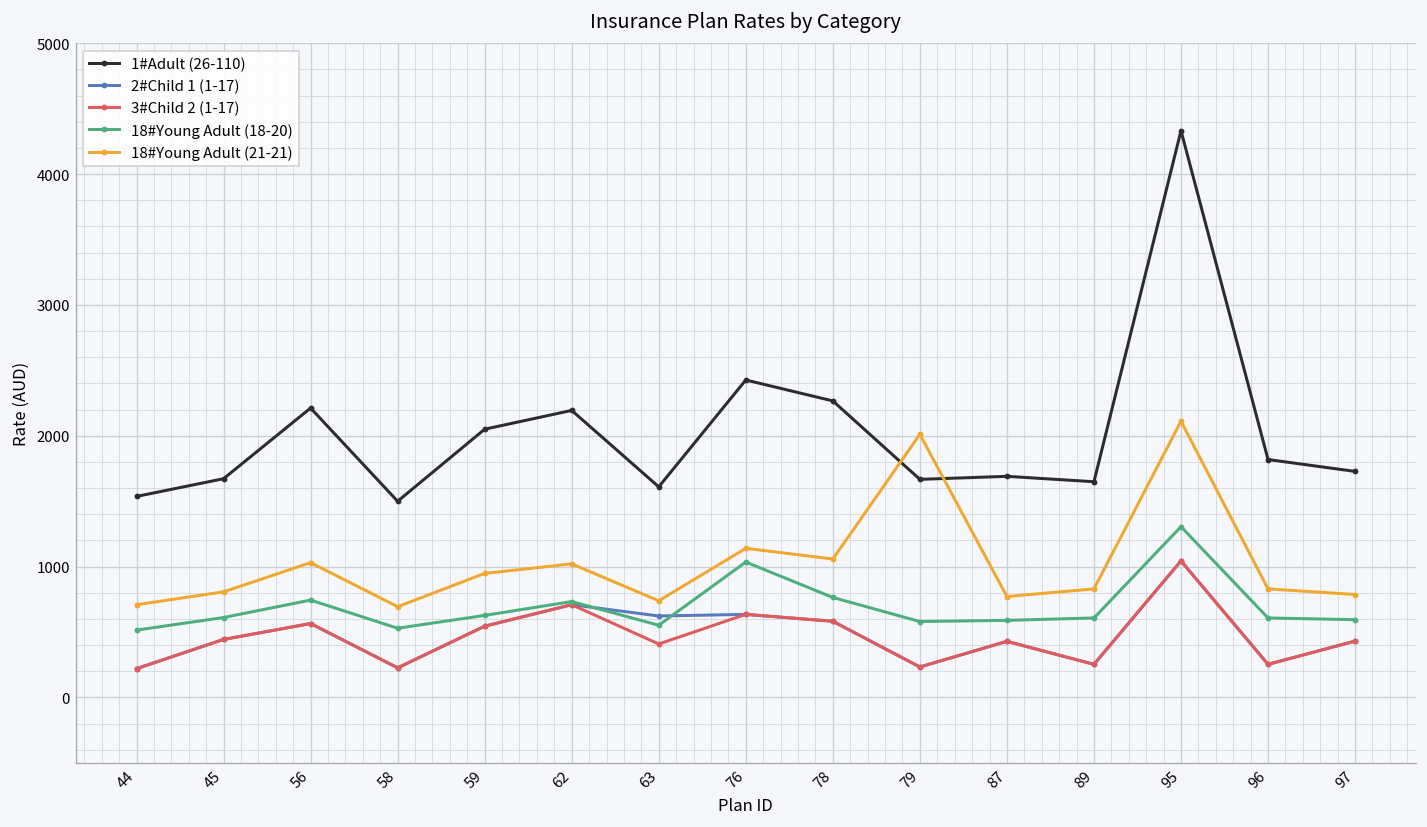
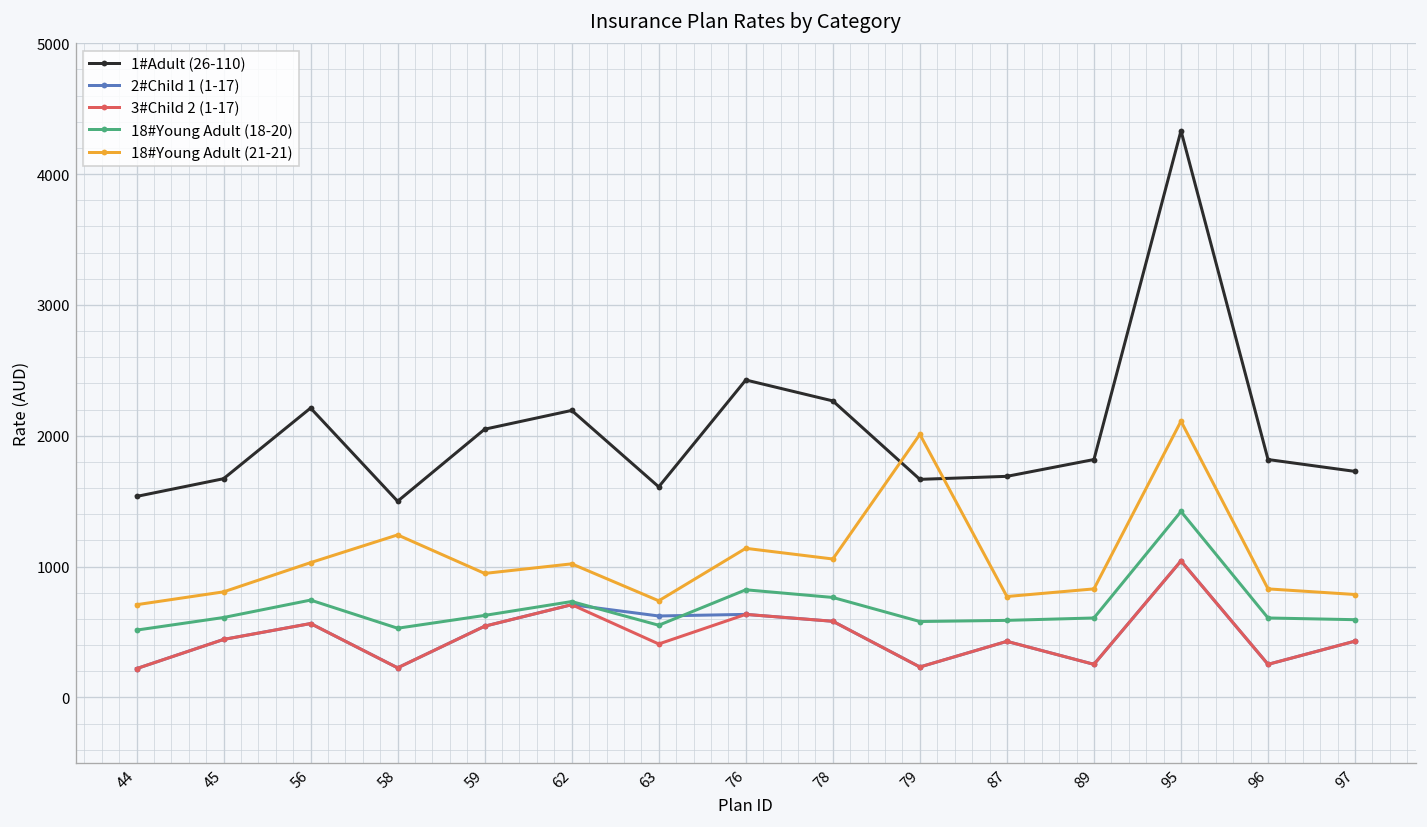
18#Young Adult (21-21), 58: 690 -> 1240
18#Young Adult (18-20), 76: 1030 -> 820
1#Adult (26-110), 89: 1650 -> 1820
18#Young Adult (18-20), 95: 1300 -> 1420
